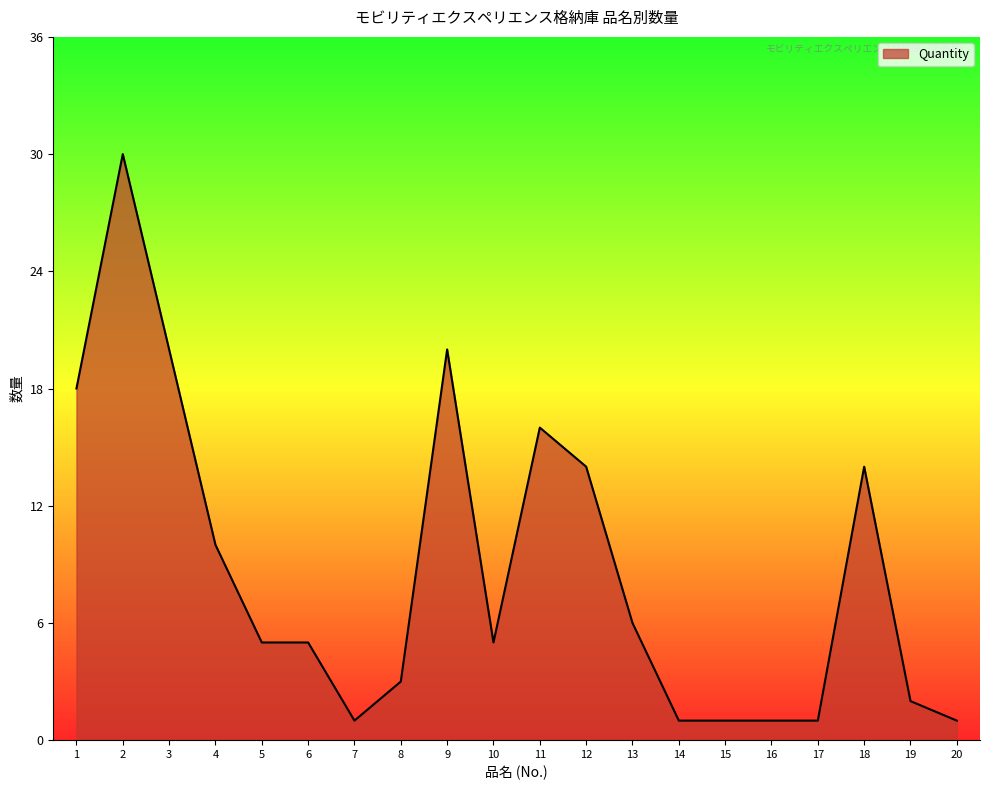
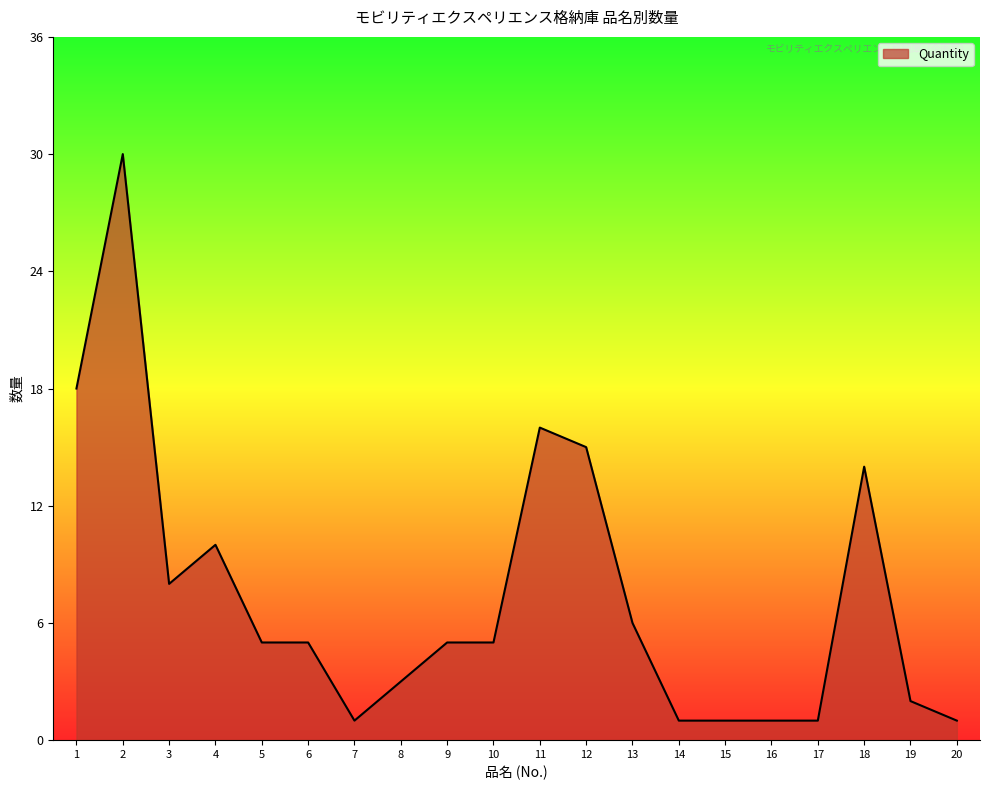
3: 20 -> 8
9: 20 -> 5
12: 14 -> 15
